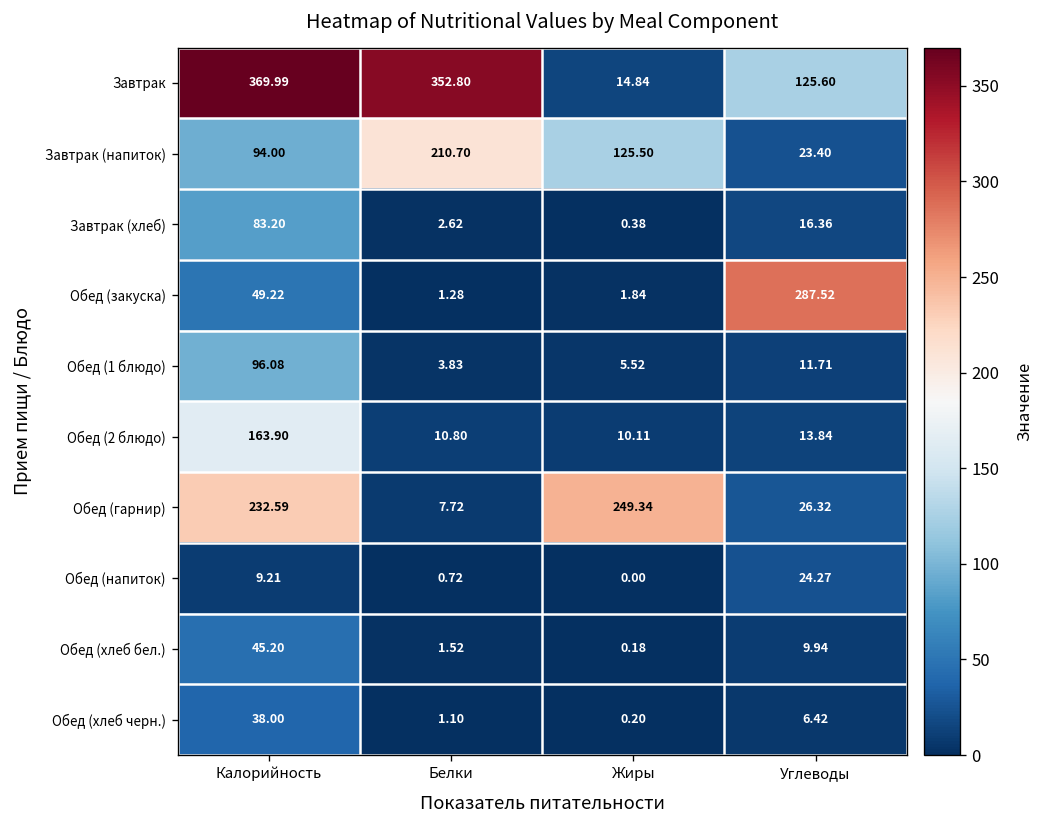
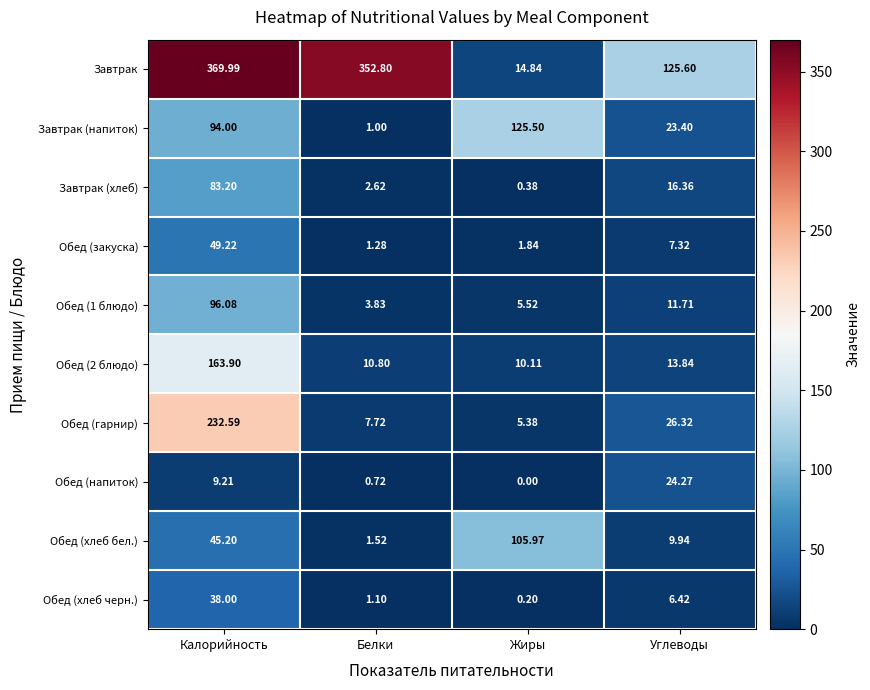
Завтрак (напиток), Белки: 210.70 -> 1.00
Обед (закуска), Углеводы: 287.52 -> 7.32
Обед (гарнир), Жиры: 249.34 -> 5.38
Обед (хлеб бел.), Жиры: 0.18 -> 105.97
